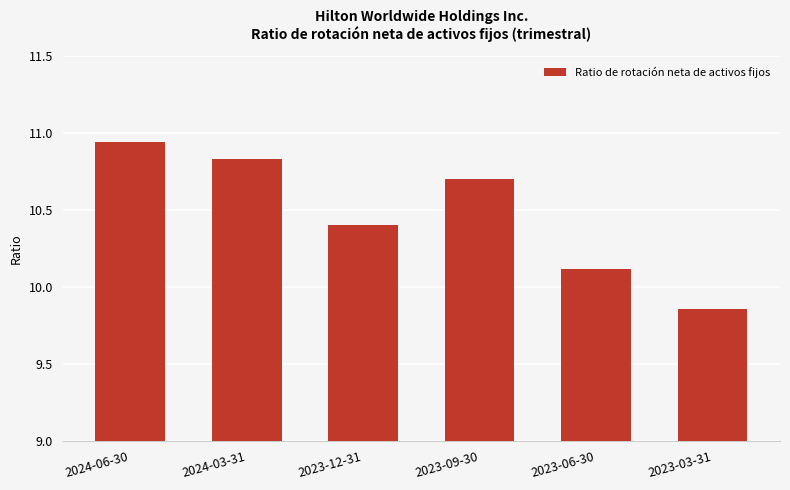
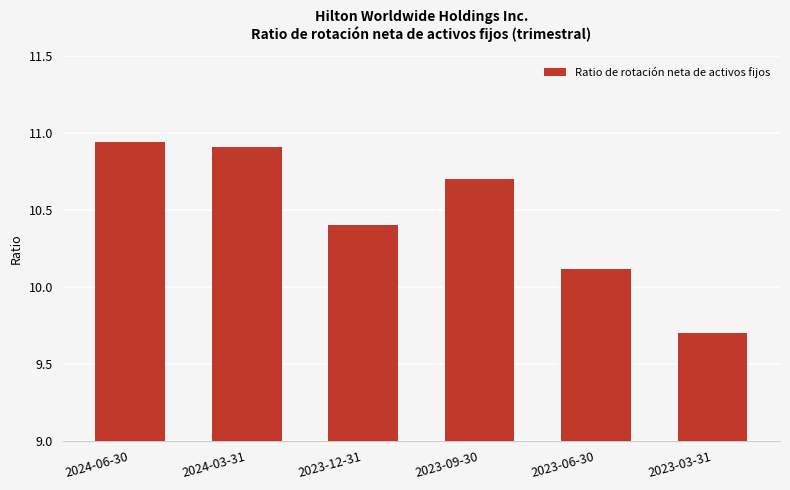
2024-03-31: 10.83 -> 10.91
2023-03-31: 9.86 -> 9.70
